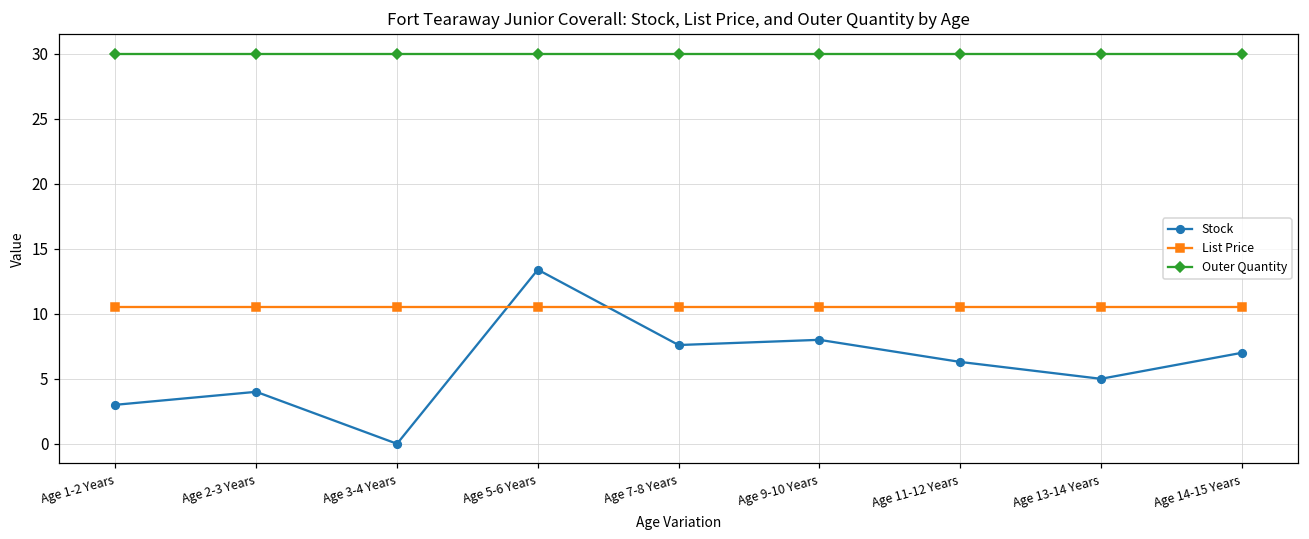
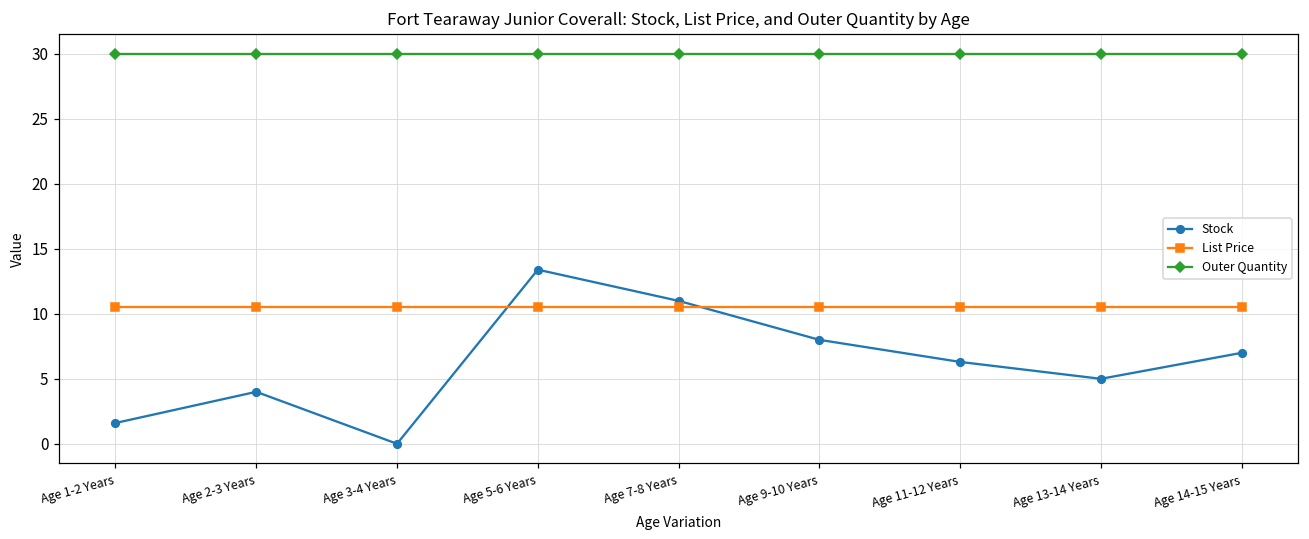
Stock, Age 1-2 Years: 3.0 -> 1.6
Stock, Age 7-8 Years: 7.6 -> 11.0
